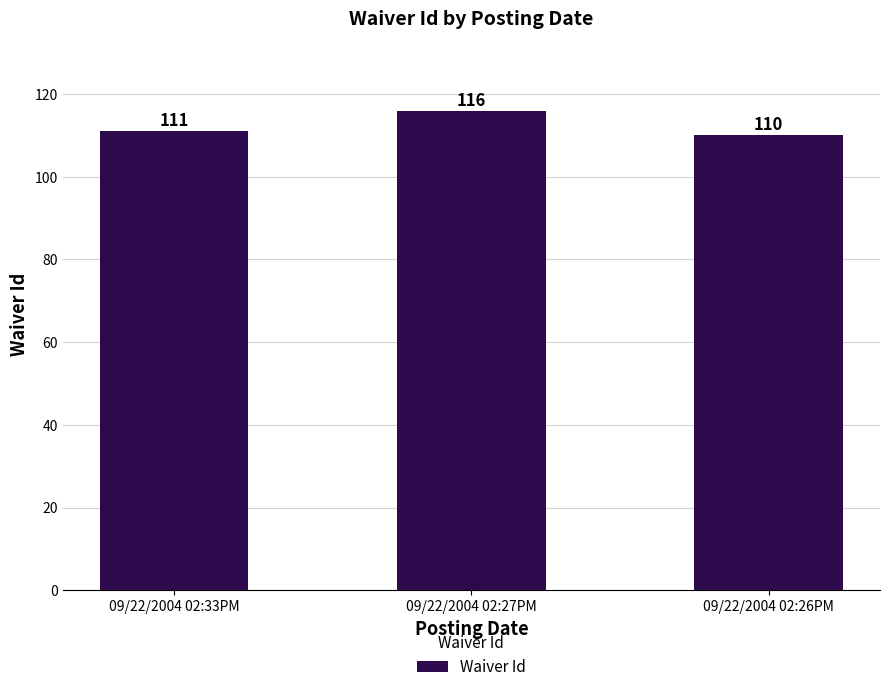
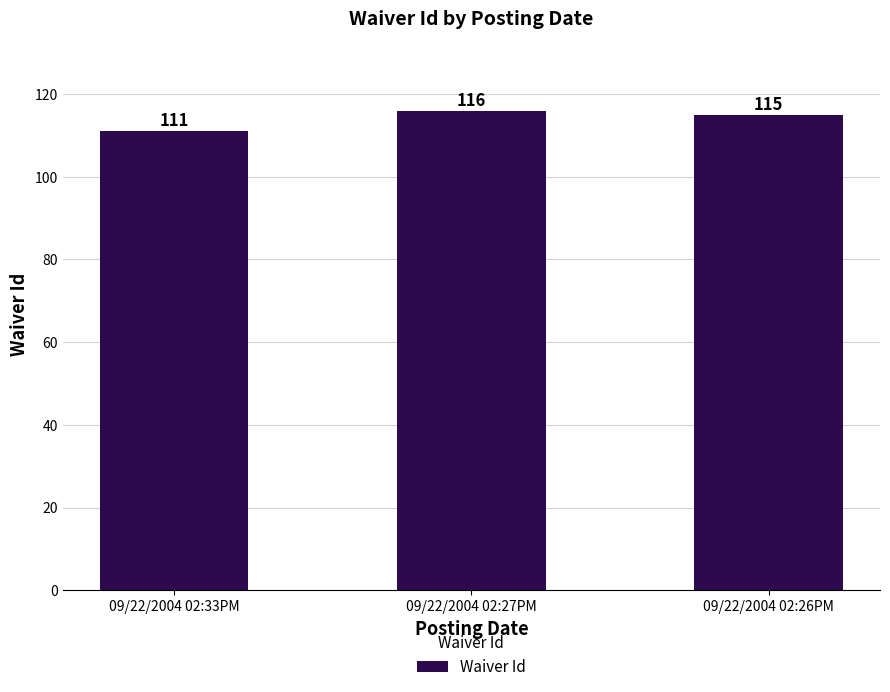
09/22/2004 02:26PM: 110 -> 115
